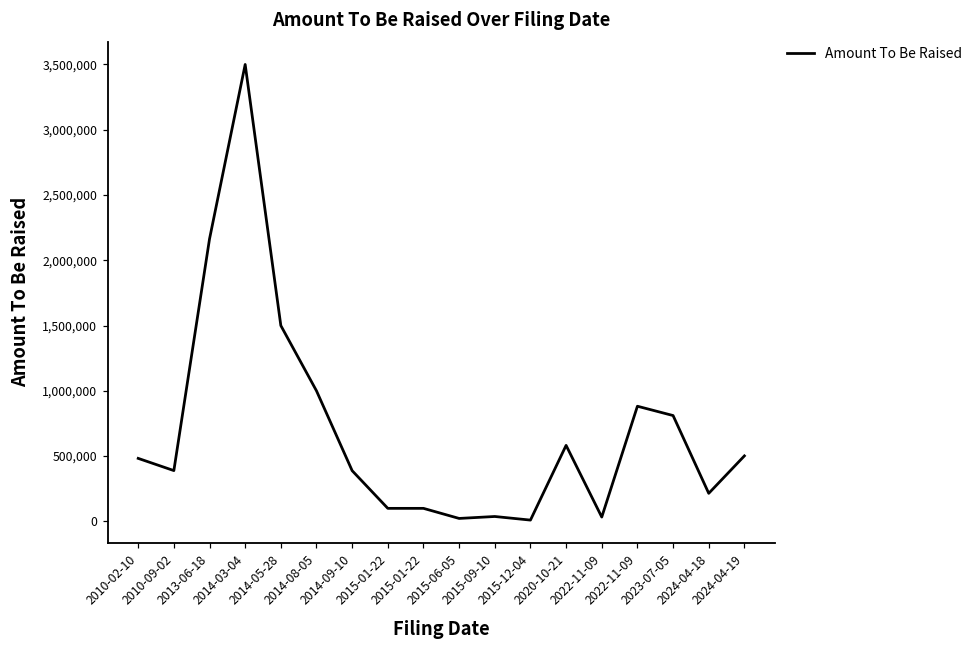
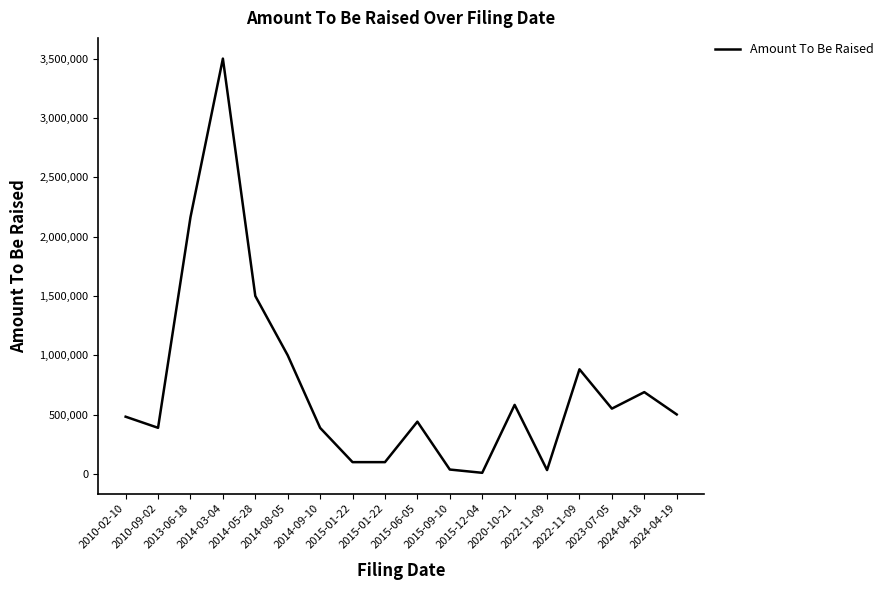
2015-06-05: 20,000 -> 440,000
2023-07-05: 810,000 -> 550,000
2024-04-18: 220,000 -> 690,000
